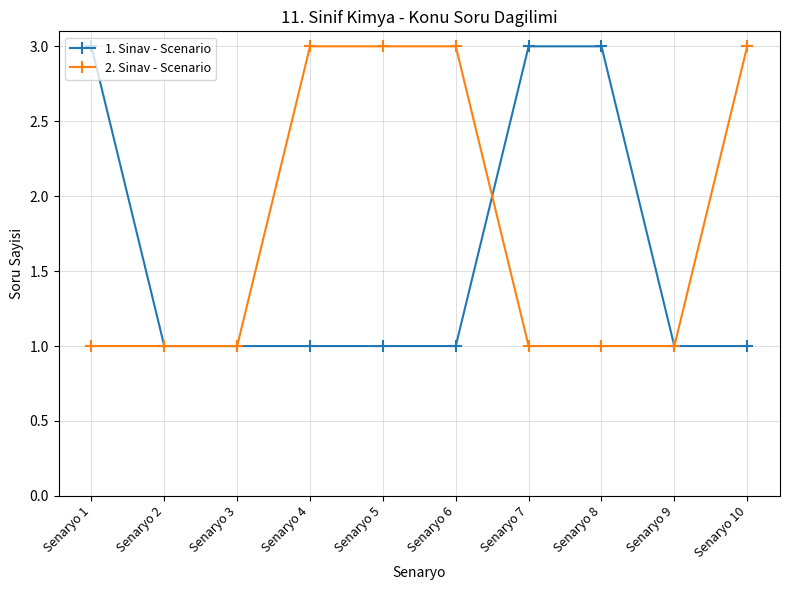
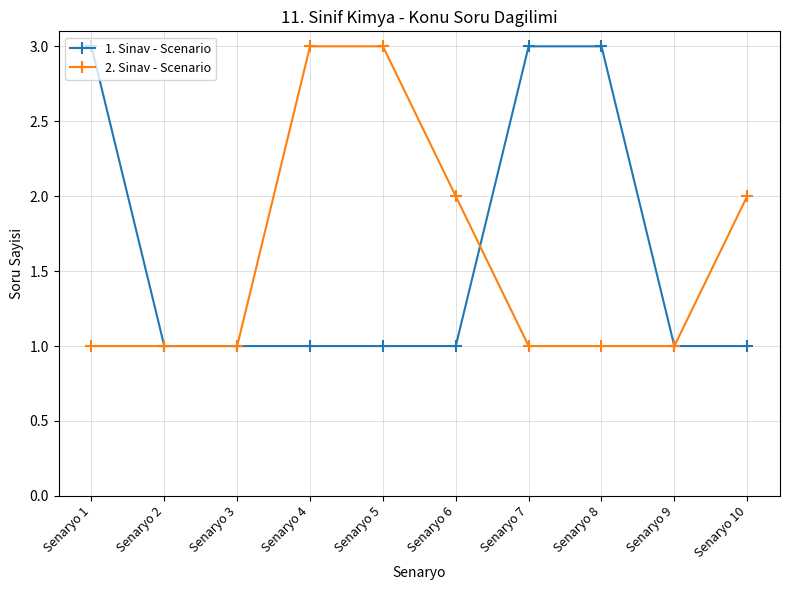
2. Sinav - Scenario, Senaryo 6: 3 -> 2
2. Sinav - Scenario, Senaryo 10: 3 -> 2
